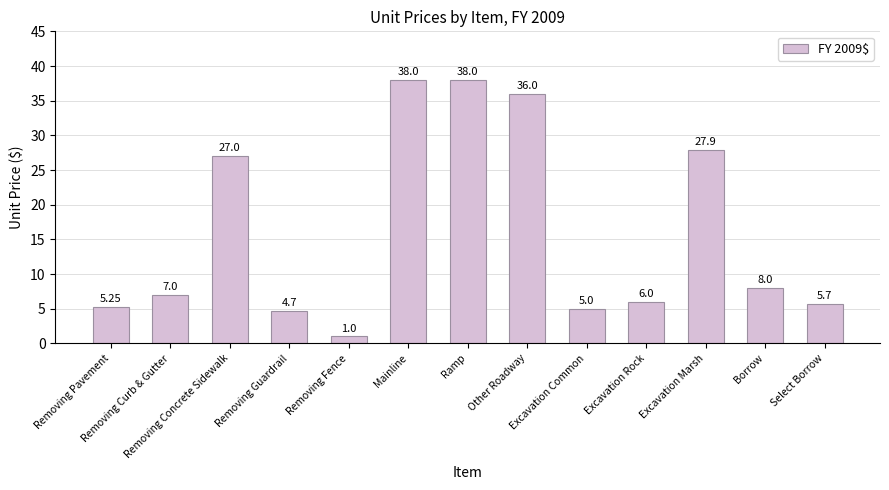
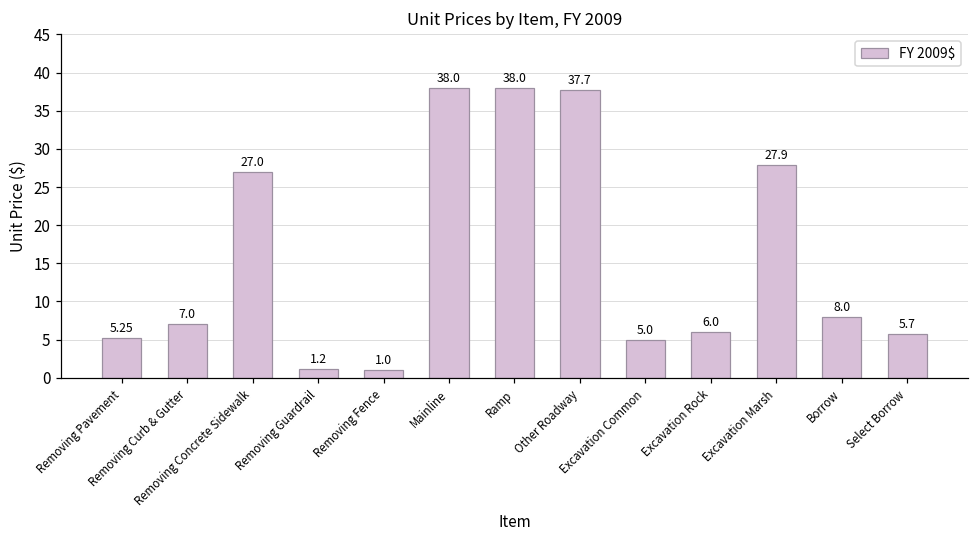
Removing Guardrail: 4.7 -> 1.2
Other Roadway: 36.0 -> 37.7
